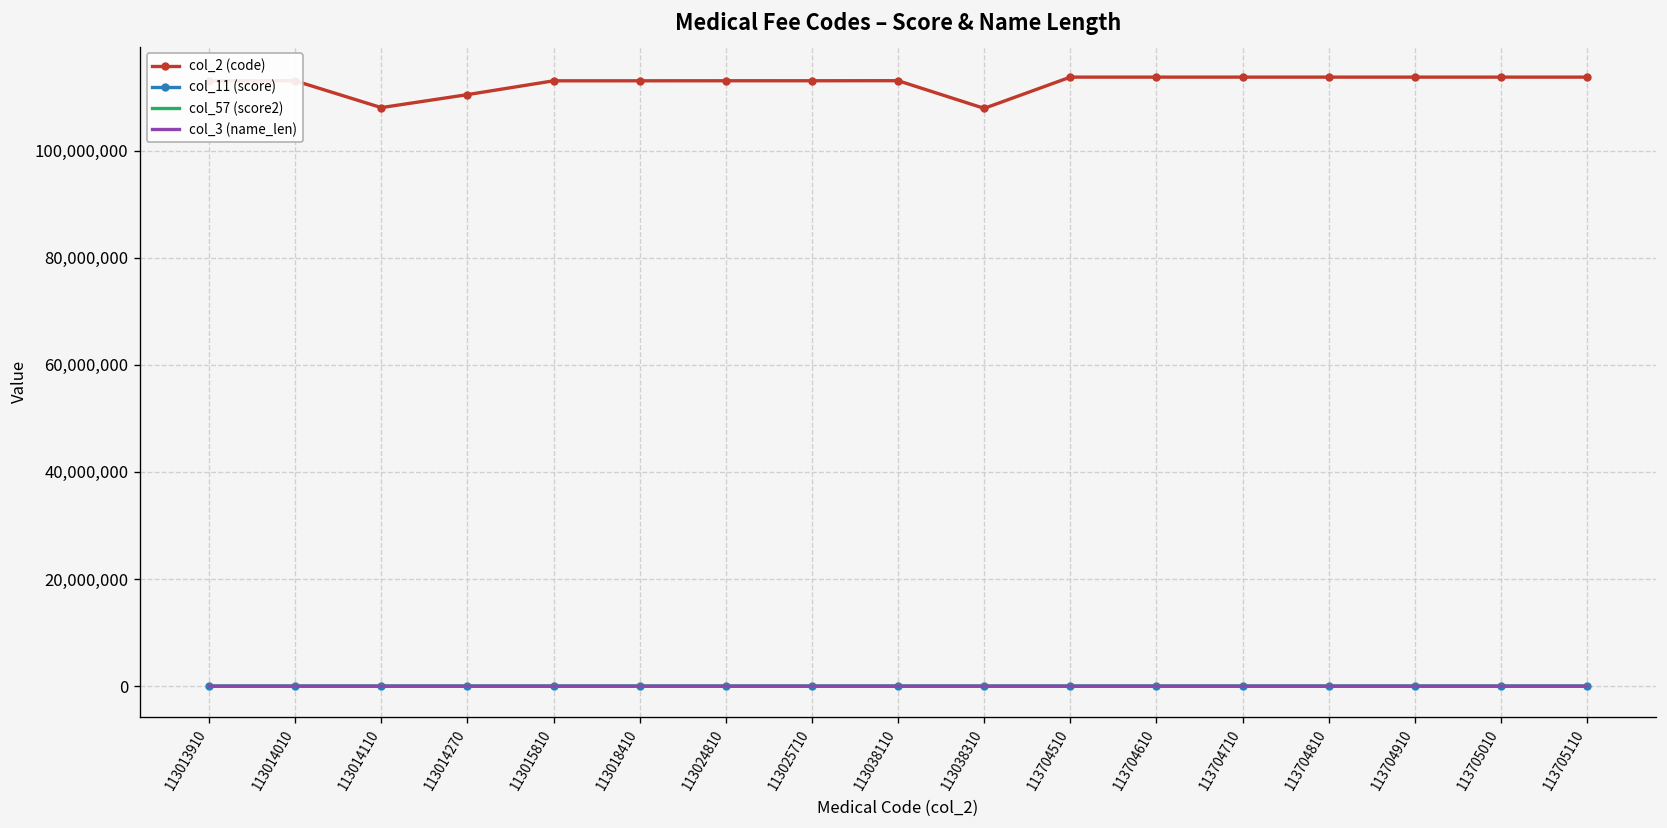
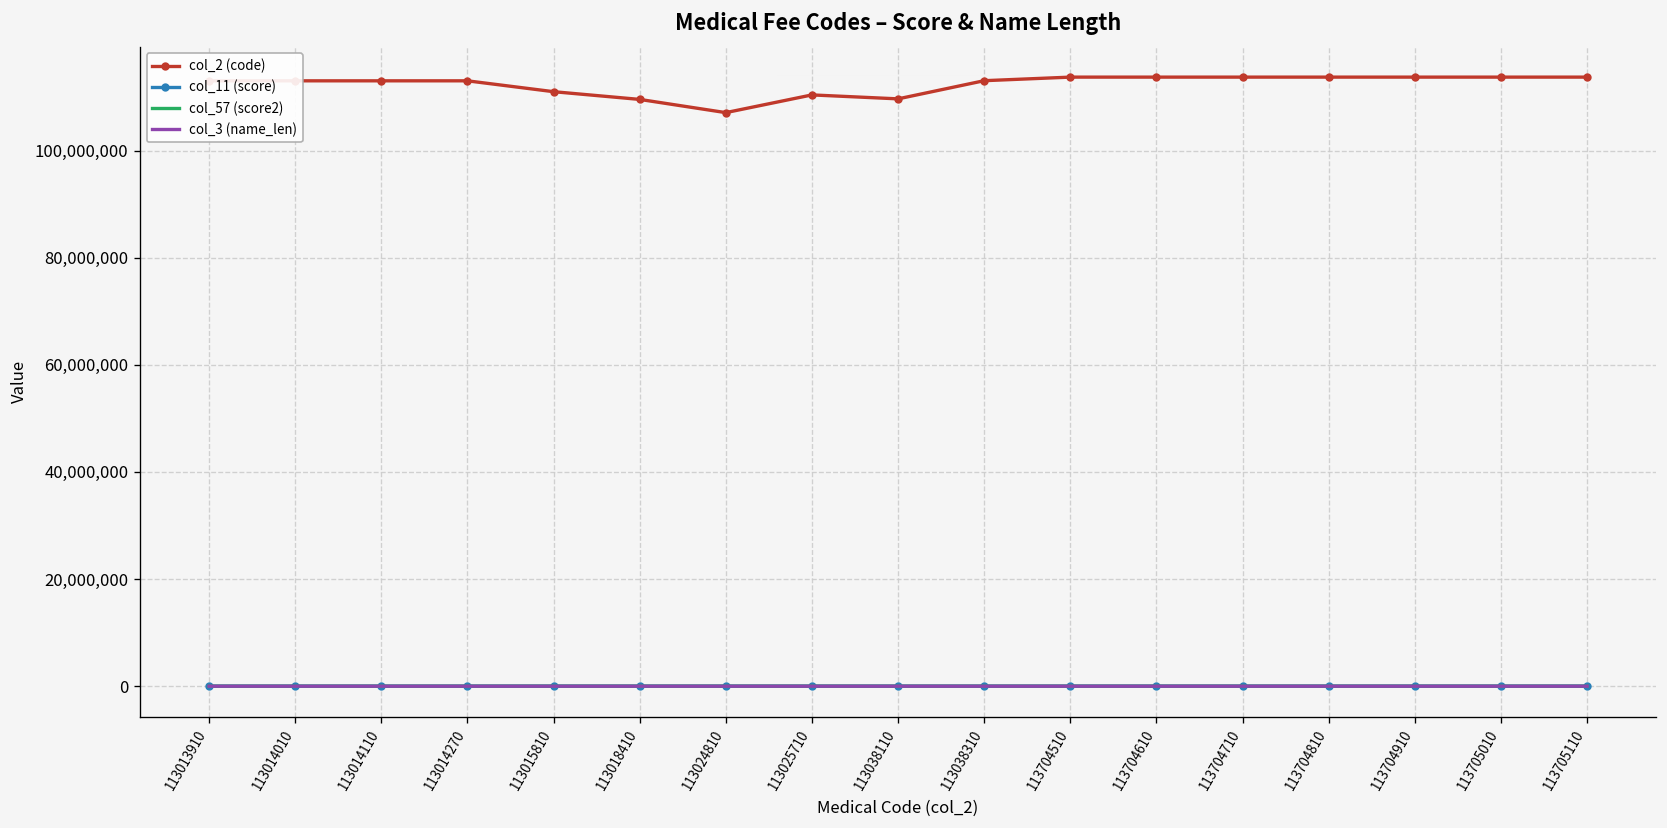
col_2 (code), 113014110: 108,000,000 -> 113,000,000
col_2 (code), 113014270: 110,000,000 -> 113,000,000
col_2 (code), 113015810: 113,000,000 -> 111,000,000
col_2 (code), 113018410: 113,000,000 -> 110,000,000
col_2 (code), 113024810: 113,000,000 -> 107,000,000
col_2 (code), 113025710: 113,000,000 -> 110,000,000
col_2 (code), 113038110: 113,000,000 -> 110,000,000
col_2 (code), 113038310: 108,000,000 -> 113,000,000
